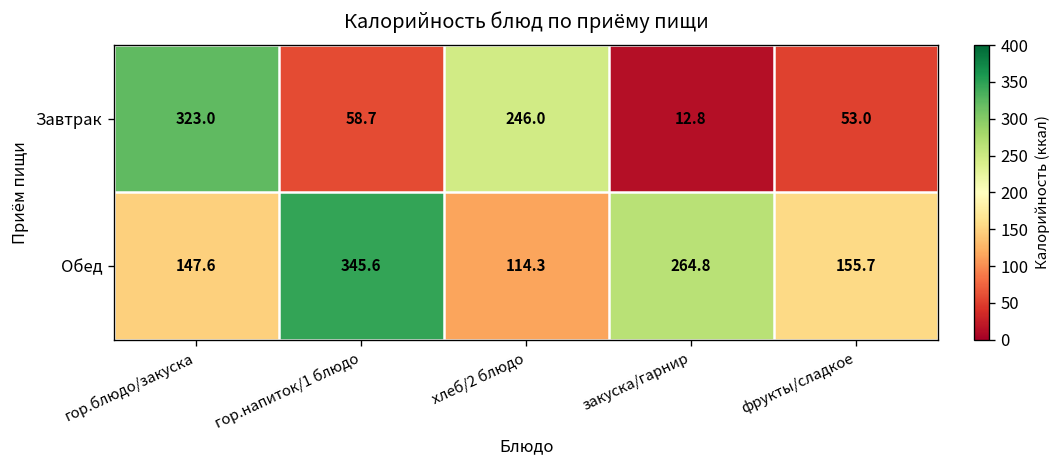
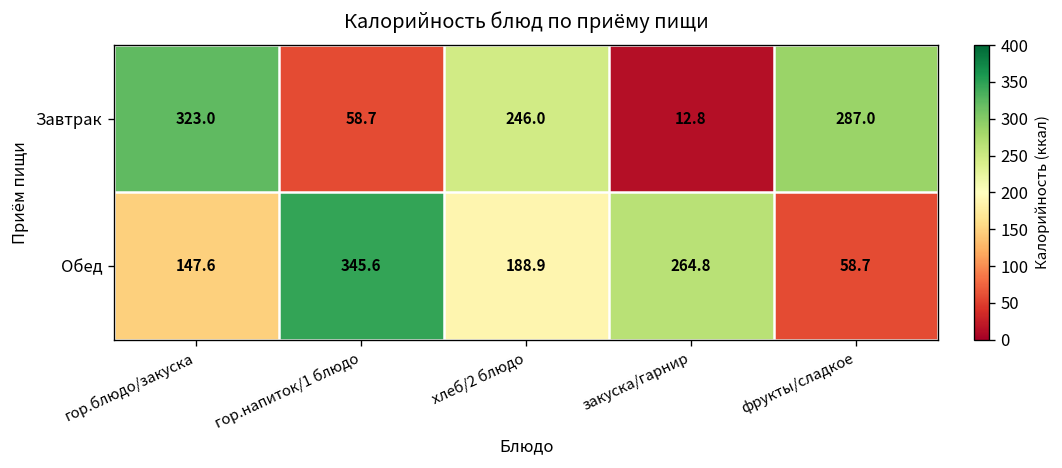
Завтрак, фрукты/сладкое: 53.0 -> 287.0
Обед, хлеб/2 блюдо: 114.3 -> 188.9
Обед, фрукты/сладкое: 155.7 -> 58.7
